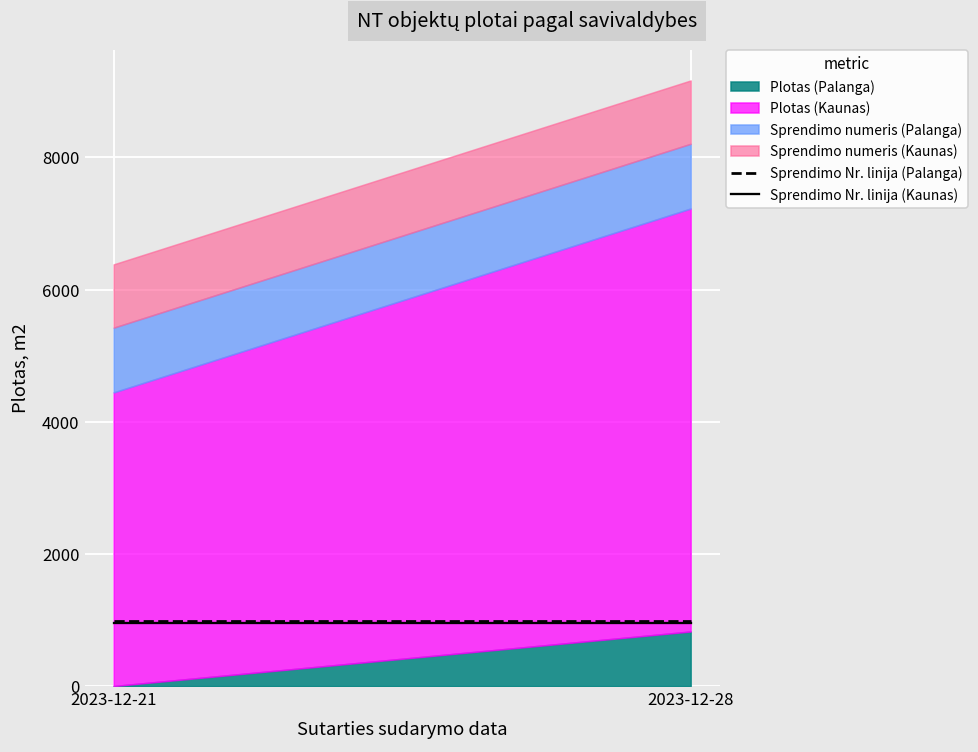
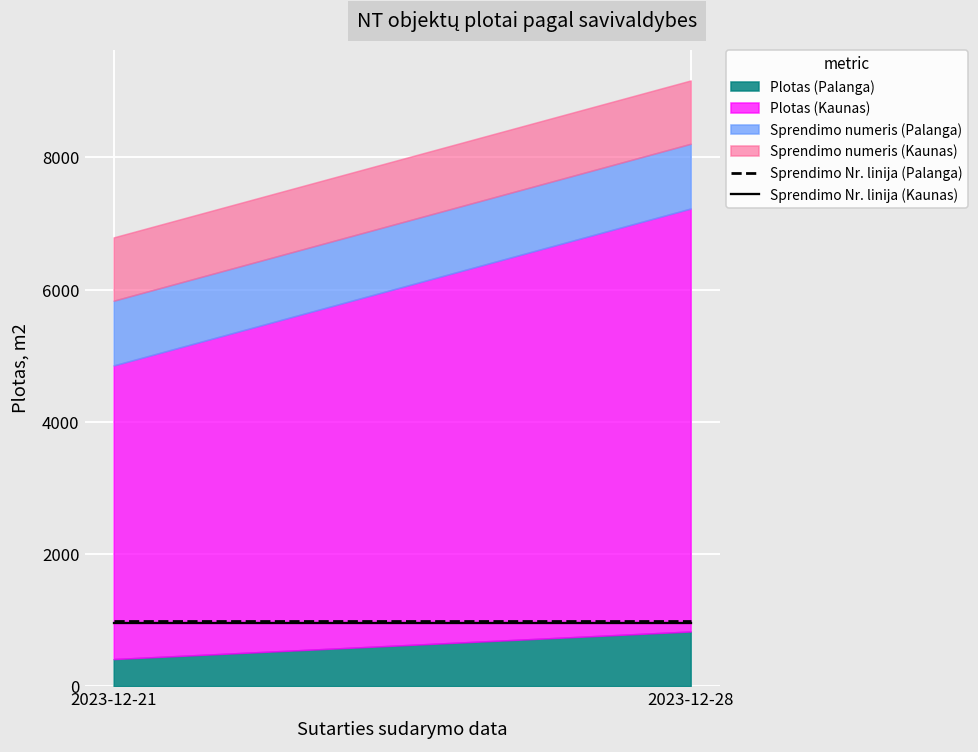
Plotas (Palanga), 2023-12-21: 0 -> 400
